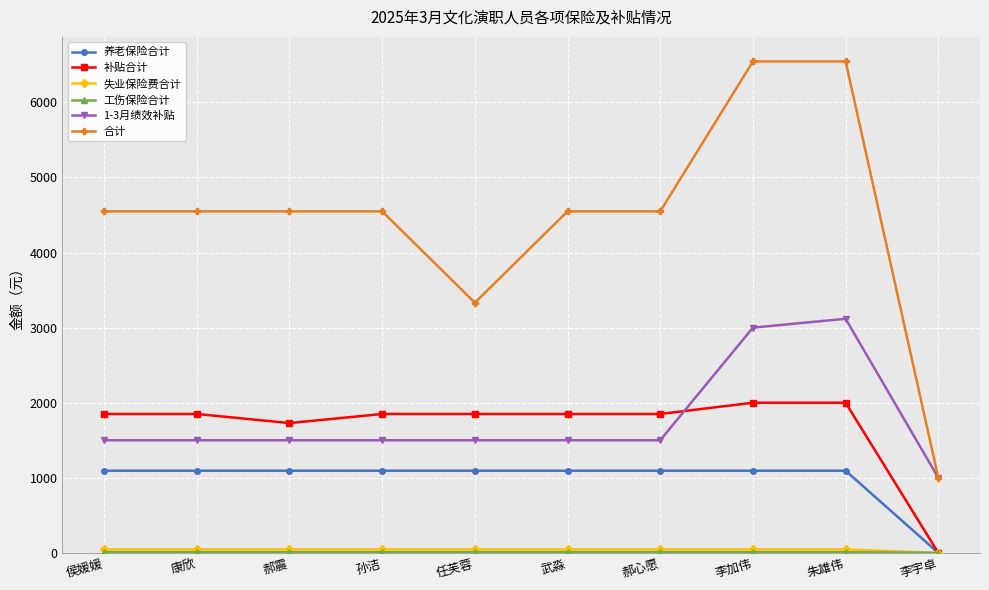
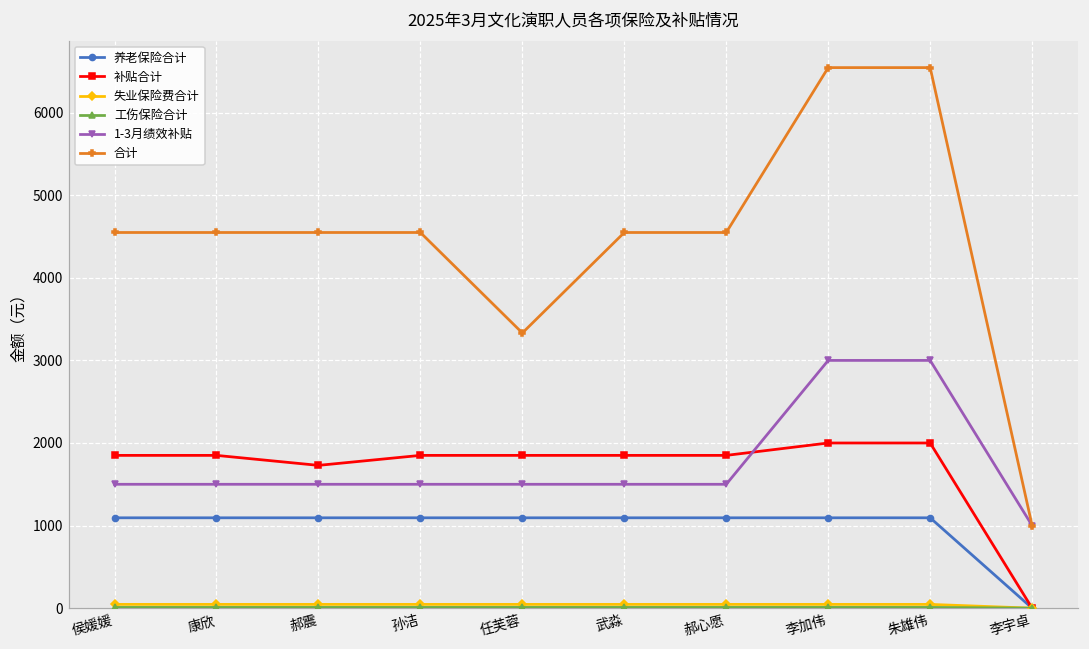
1-3月绩效补贴, 朱雄伟: 3100 -> 3000
